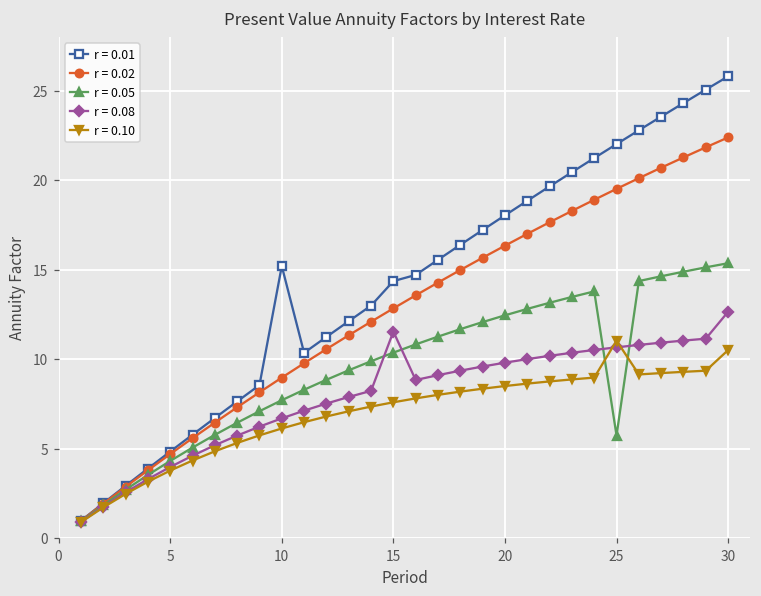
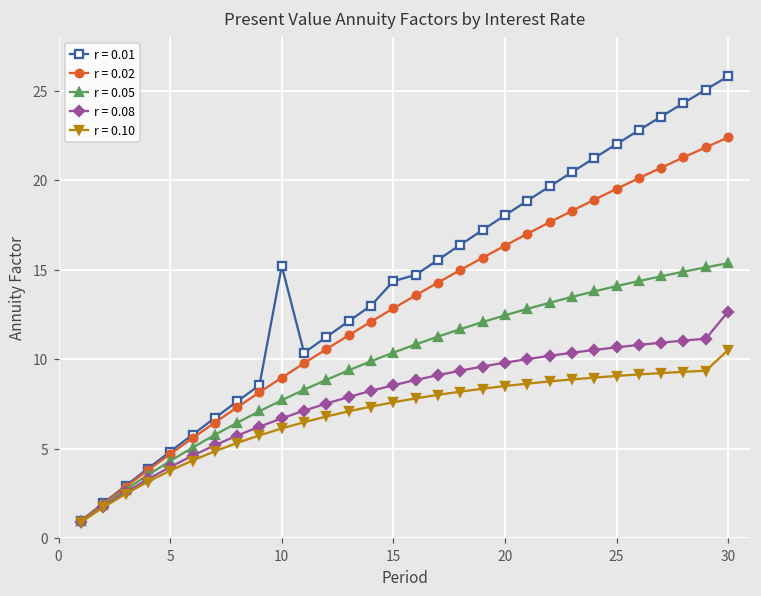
r = 0.08, 15: 11.6 -> 8.6
r = 0.05, 25: 5.8 -> 14.1
r = 0.10, 25: 11.0 -> 9.1
